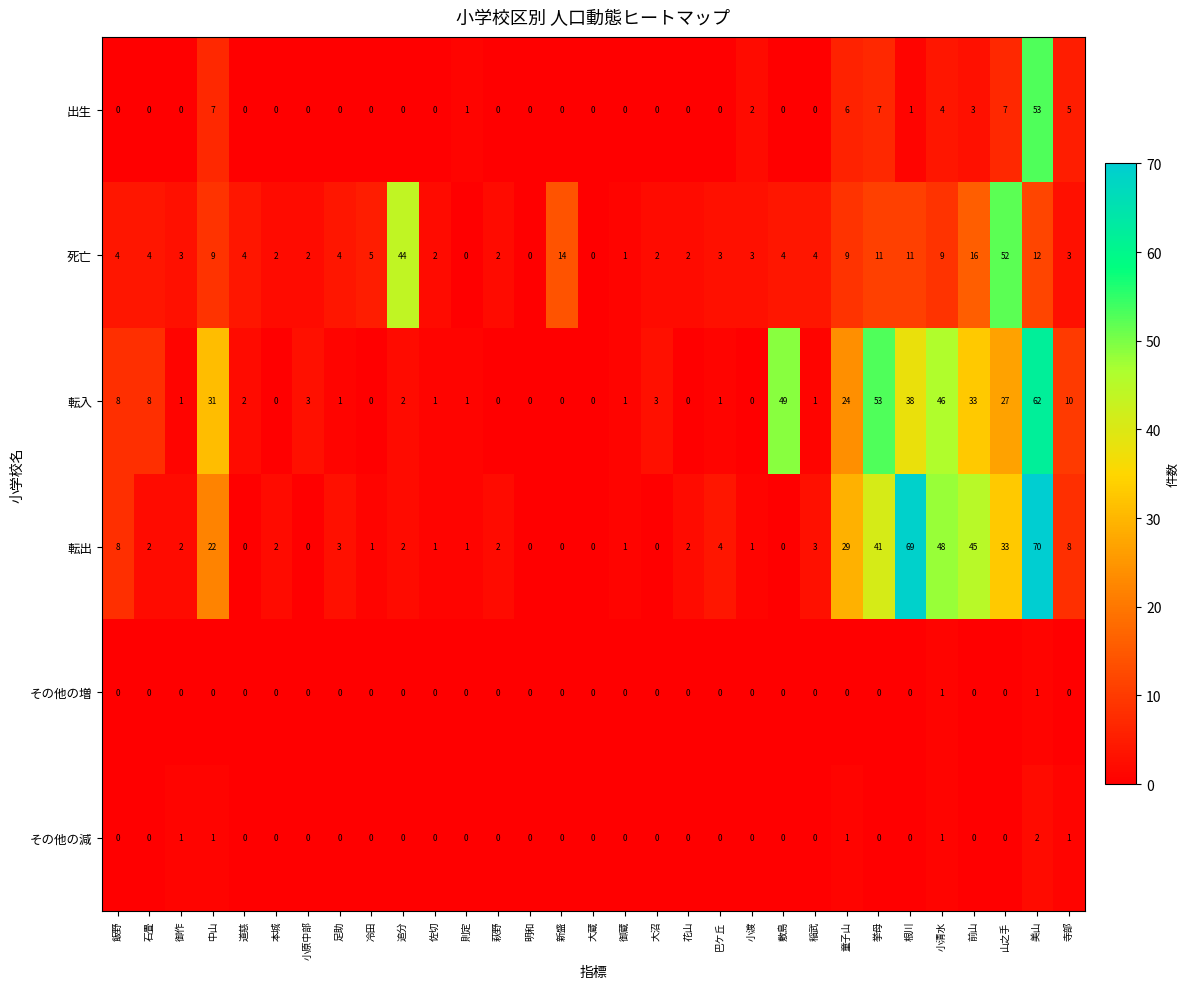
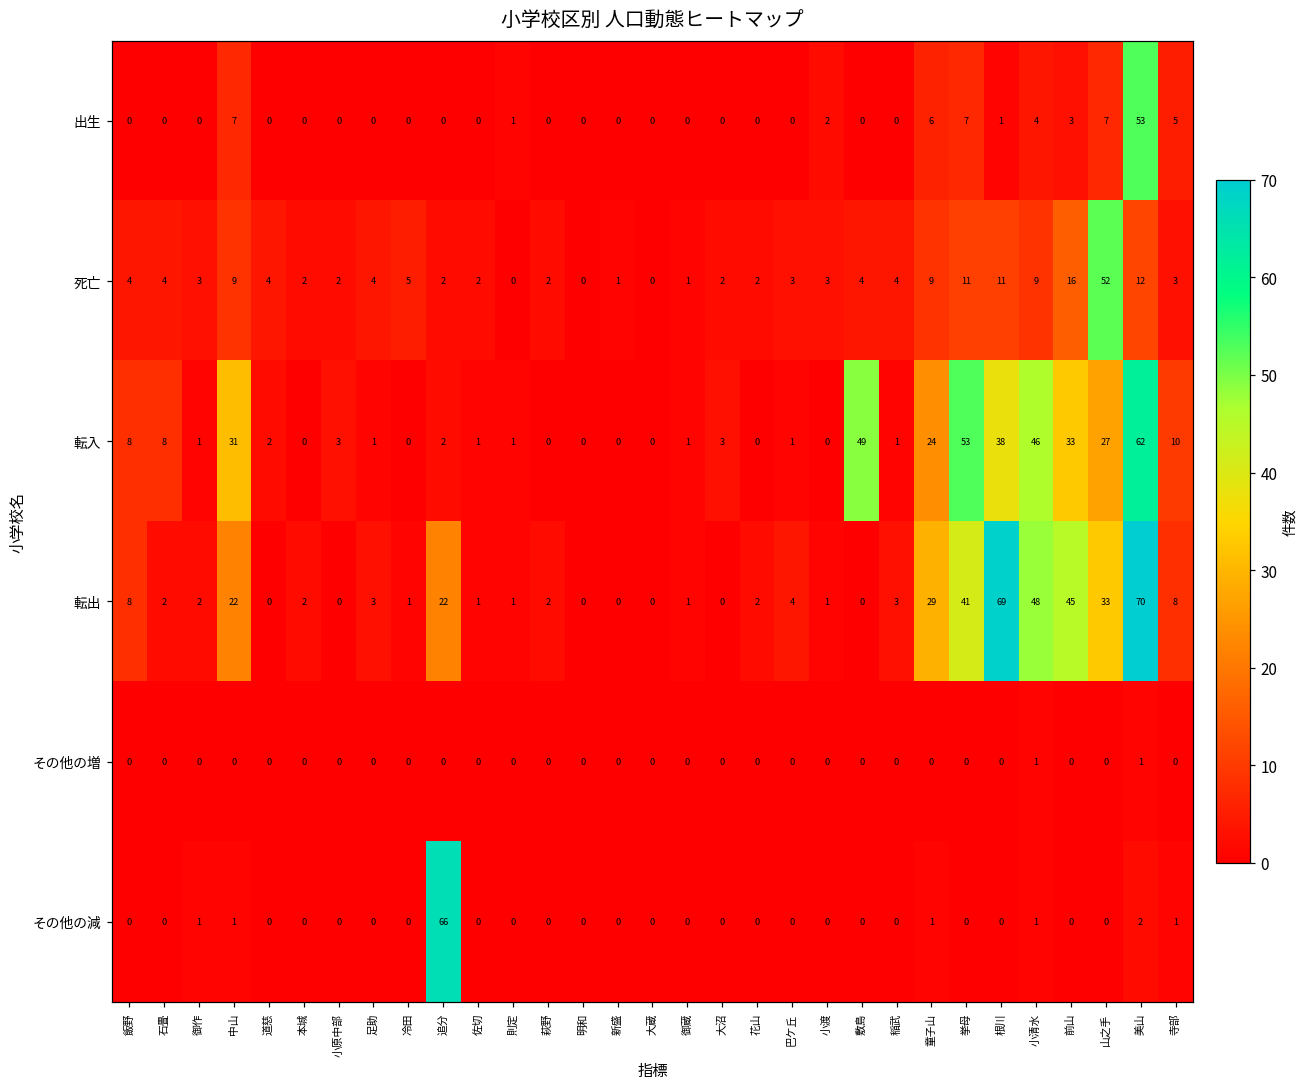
死亡, 追分: 44 -> 2
死亡, 新盛: 14 -> 1
転出, 追分: 2 -> 22
その他の減, 追分: 0 -> 66
